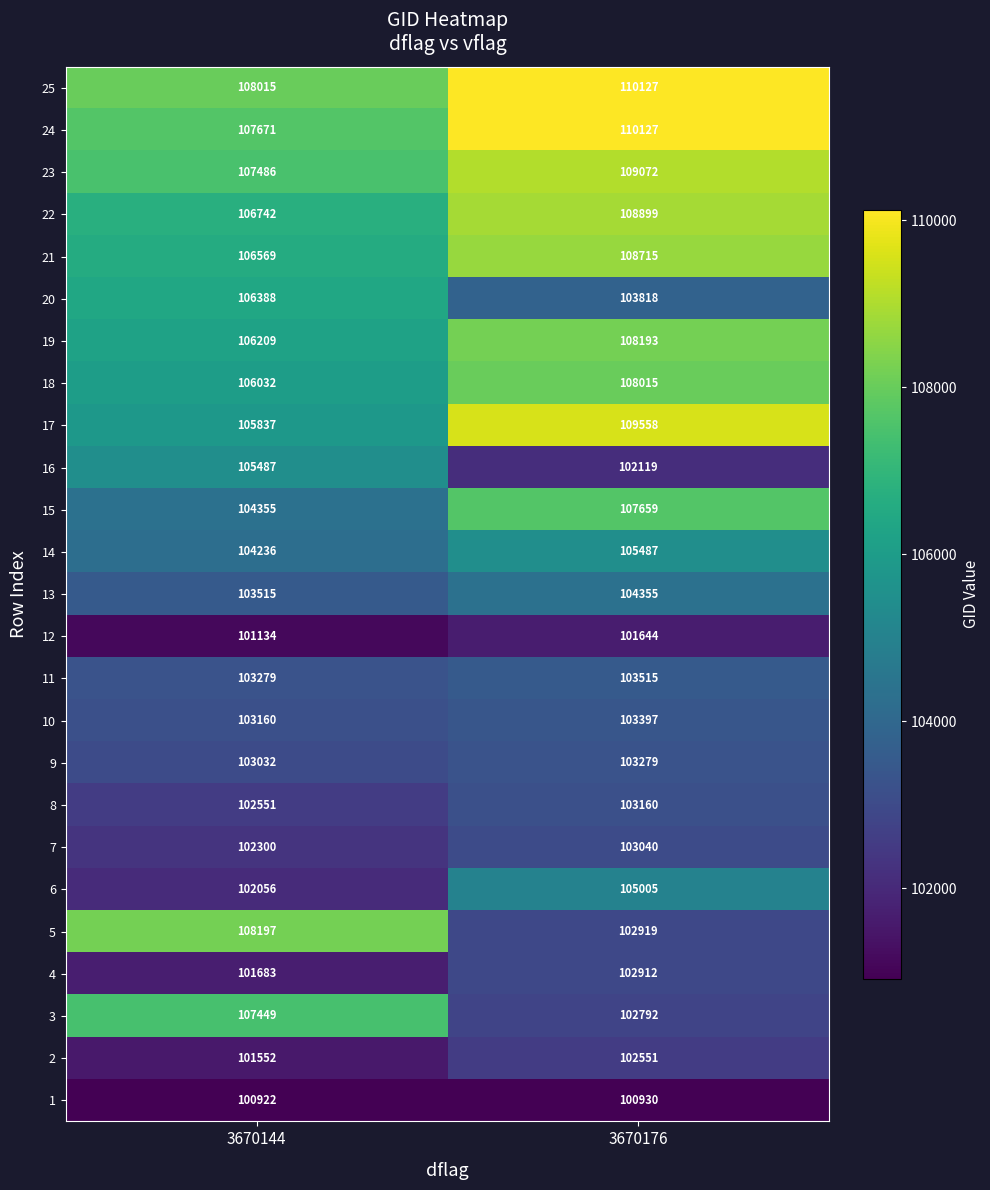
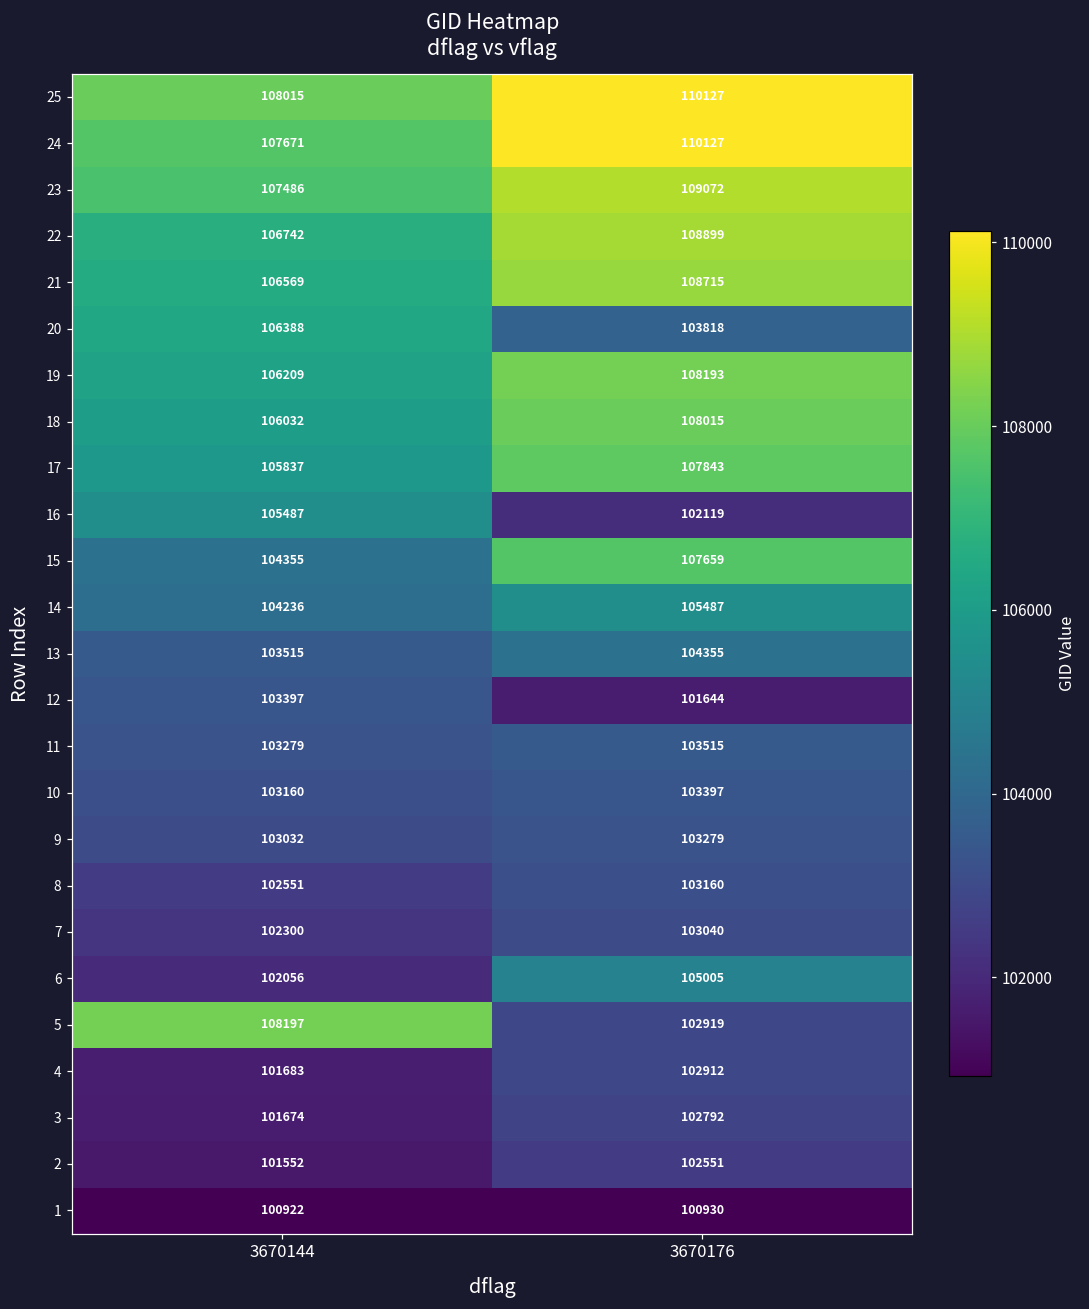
17, 3670176: 109558 -> 107843
12, 3670144: 101134 -> 103397
3, 3670144: 107449 -> 101674
